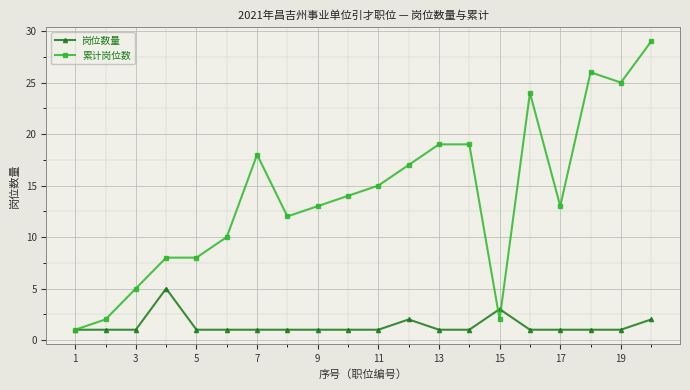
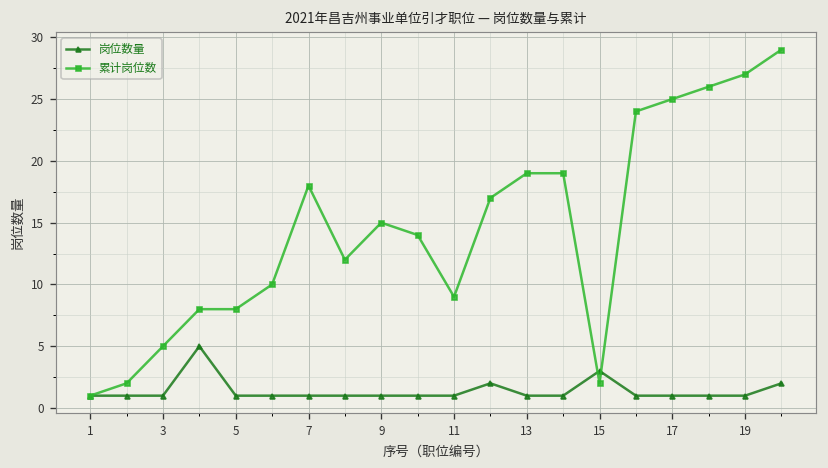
累计岗位数, 9: 13 -> 15
累计岗位数, 11: 15 -> 9
累计岗位数, 17: 13 -> 25
累计岗位数, 19: 25 -> 27
